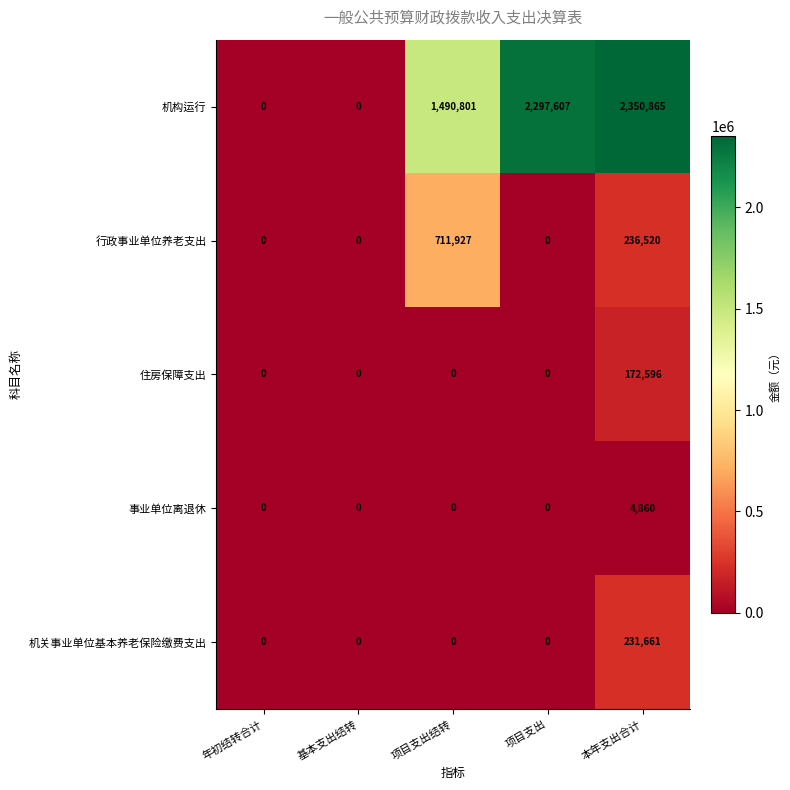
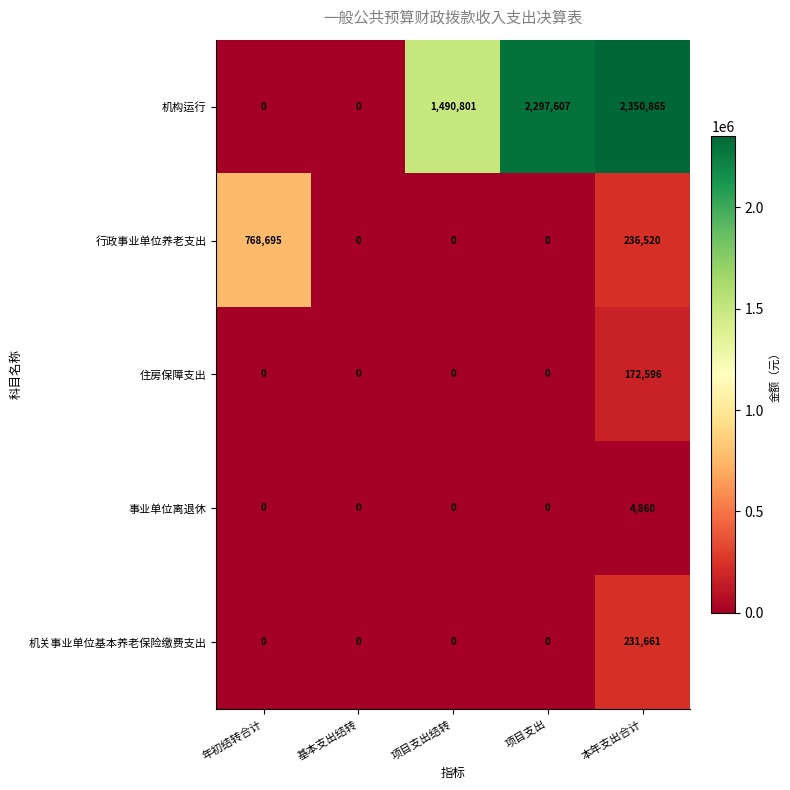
行政事业单位养老支出, 年初结转合计: 0 -> 768,695
行政事业单位养老支出, 项目支出结转: 711,927 -> 0
